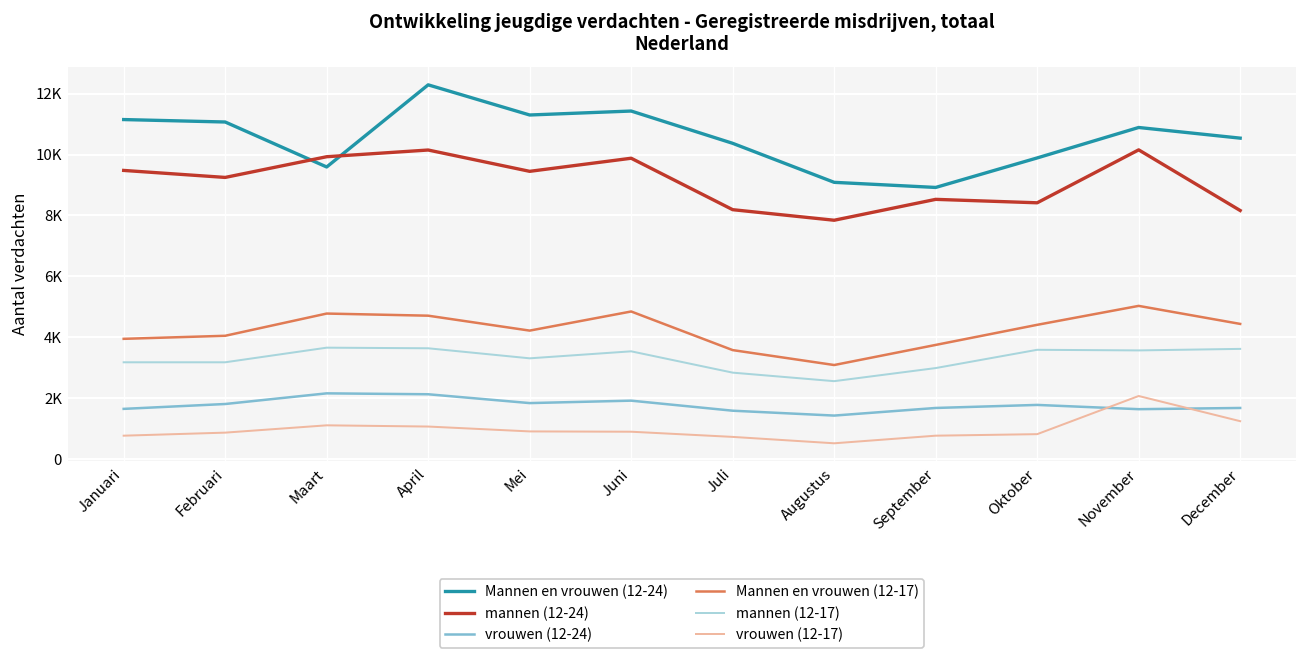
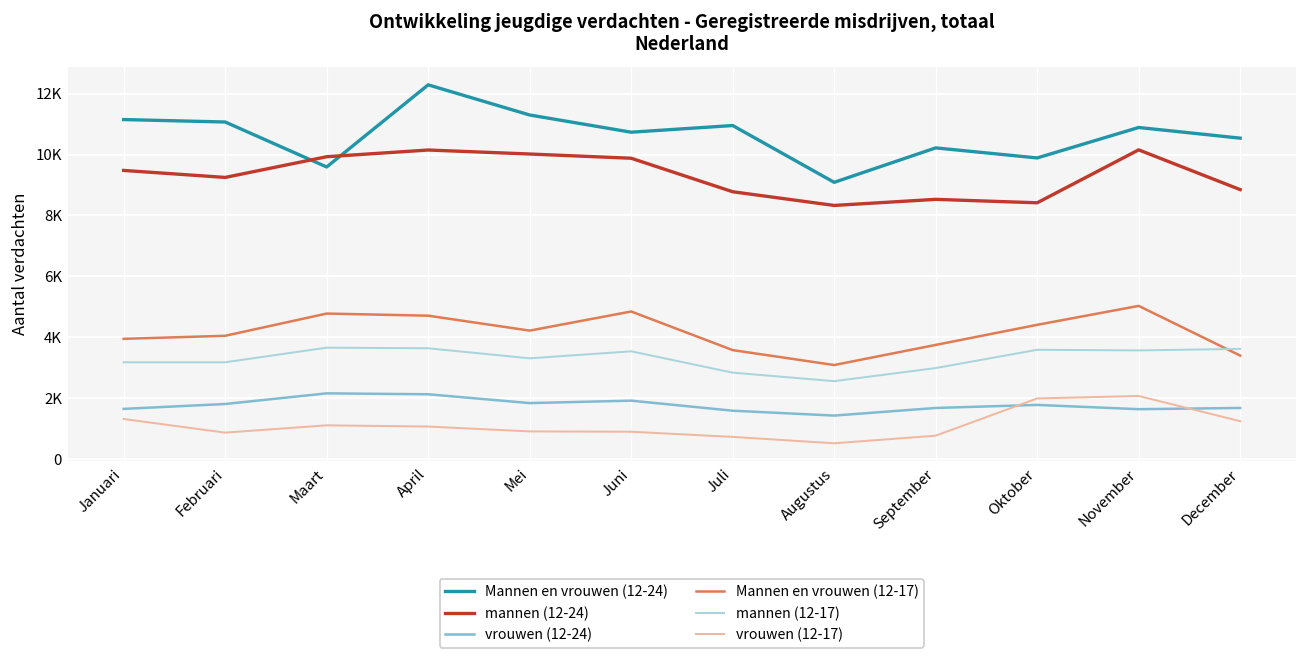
vrouwen (12-17), Januari: 800 -> 1300
mannen (12-24), Mei: 9500 -> 10000
Mannen en vrouwen (12-24), Juni: 11400 -> 10700
Mannen en vrouwen (12-24), Juli: 10400 -> 11000
mannen (12-24), Juli: 8200 -> 8800
mannen (12-24), Augustus: 7800 -> 8300
Mannen en vrouwen (12-24), September: 8900 -> 10200
vrouwen (12-17), Oktober: 800 -> 2000
mannen (12-24), December: 8200 -> 8900
Mannen en vrouwen (12-17), December: 4400 -> 3400
